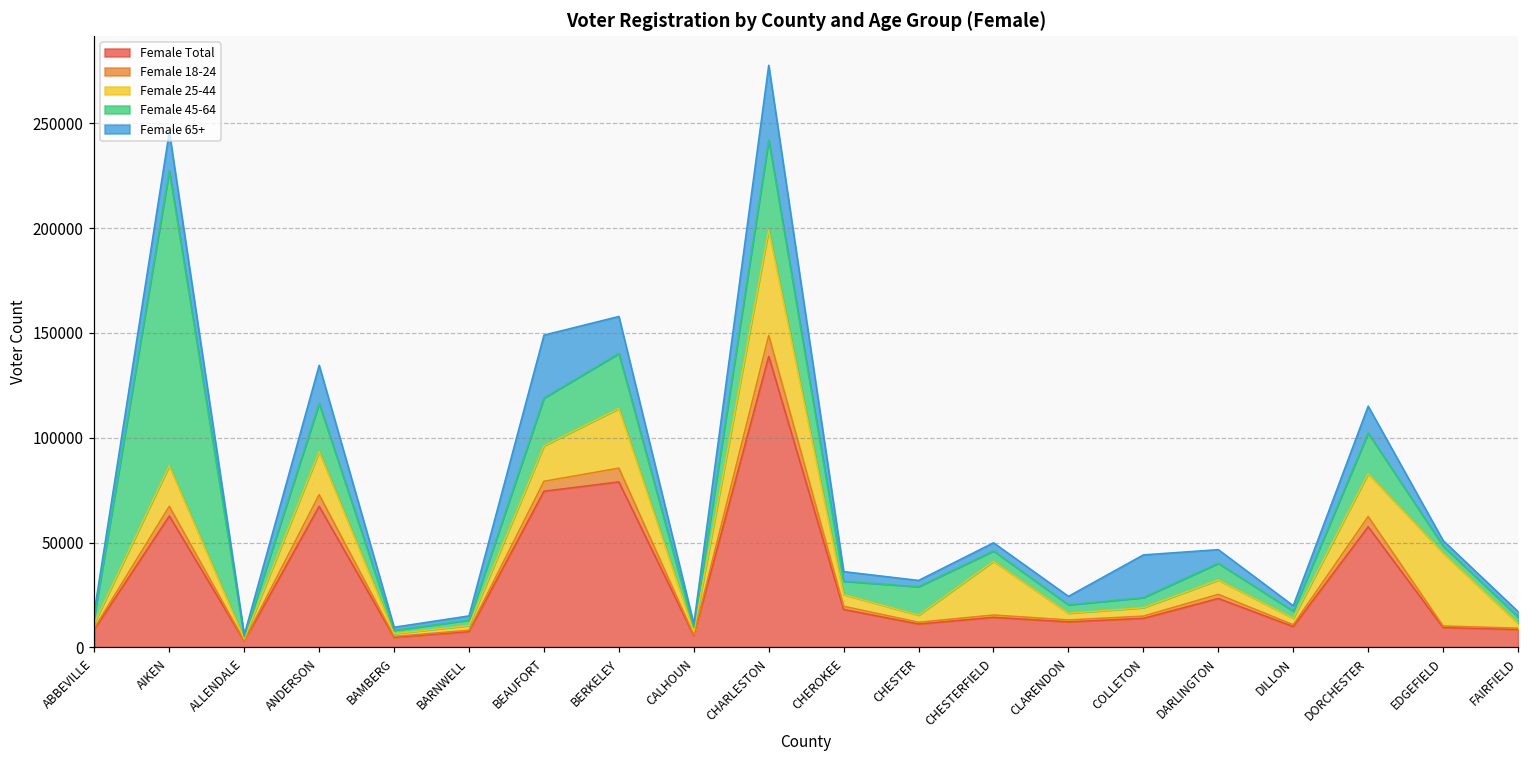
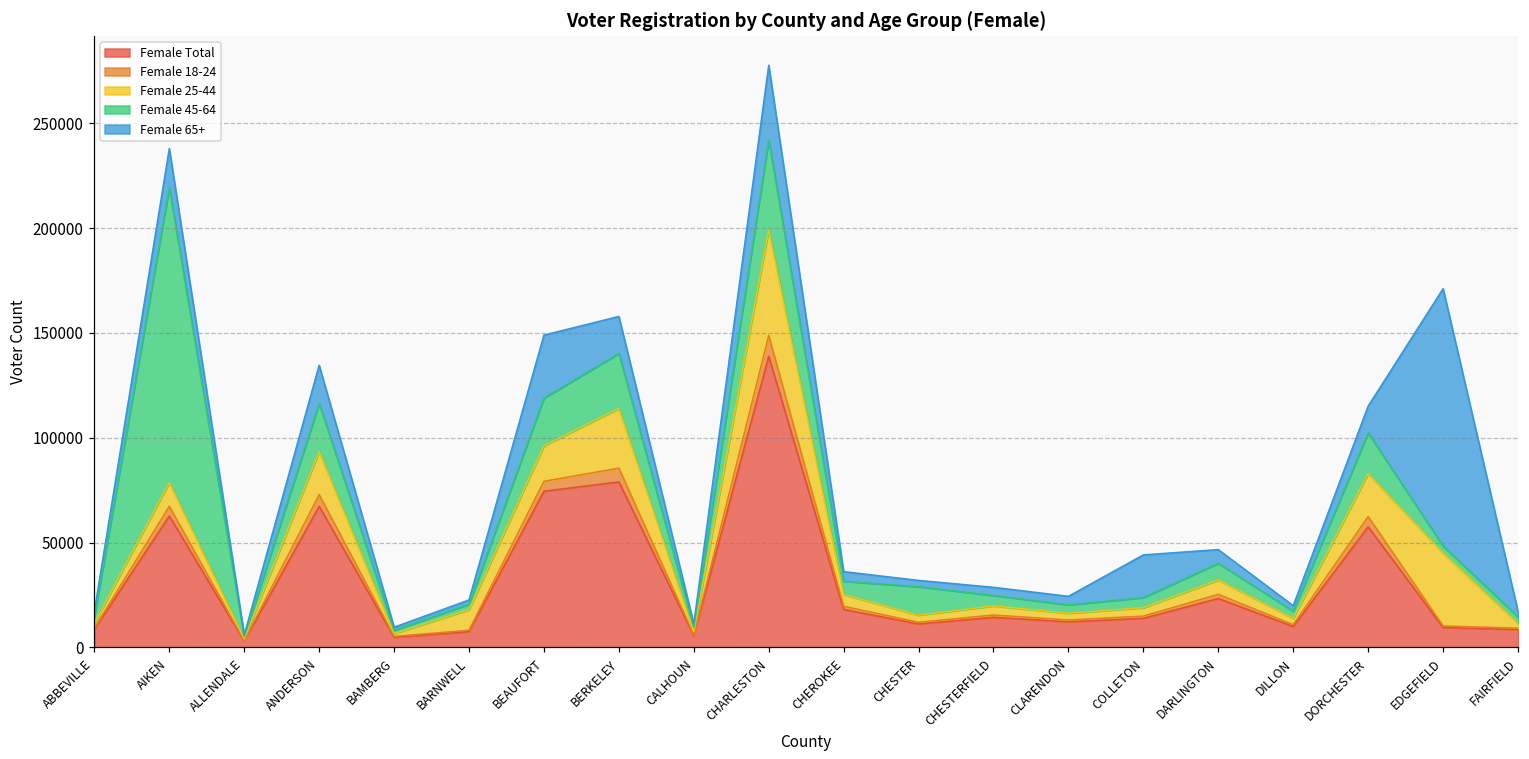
Female 25-44, AIKEN: 19000 -> 11000
Female 25-44, BARNWELL: 2000 -> 10000
Female 25-44, CHESTERFIELD: 26000 -> 4000
Female 65+, EDGEFIELD: 3000 -> 123000
